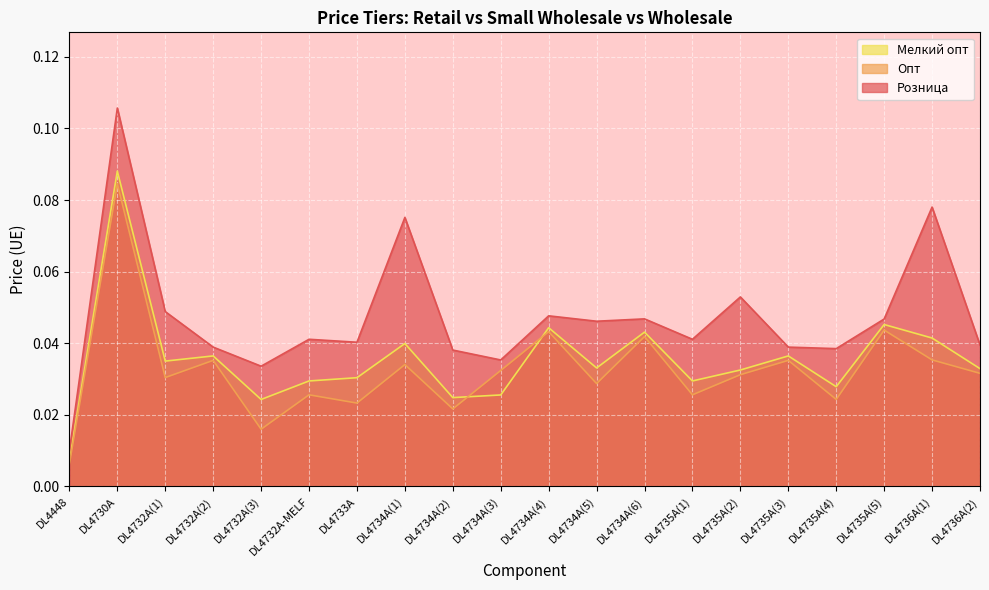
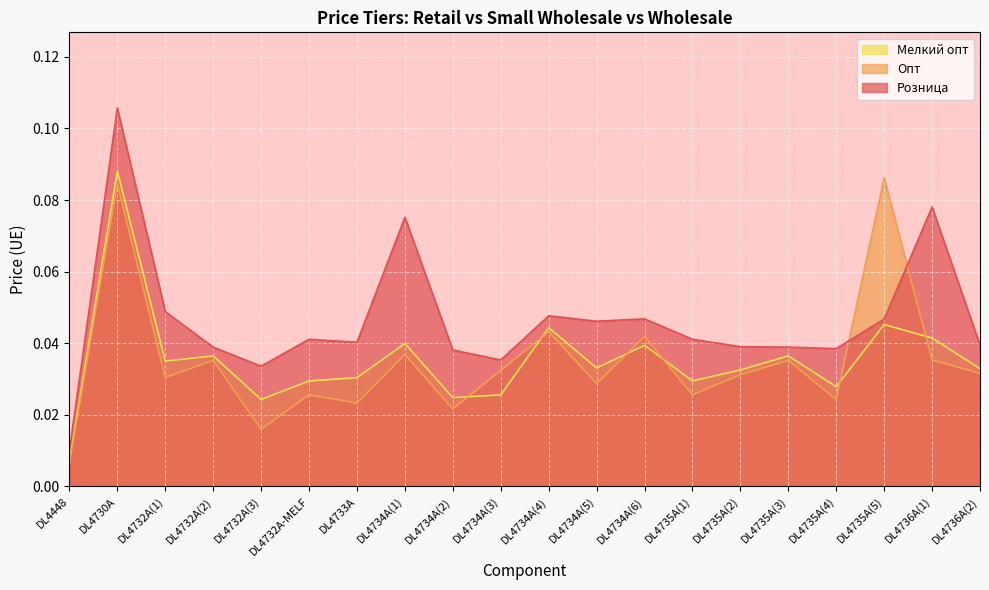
Опт, DL4734A(1): 0.034 -> 0.037
Мелкий опт, DL4734A(6): 0.043 -> 0.039
Розница, DL4735A(2): 0.053 -> 0.039
Опт, DL4735A(5): 0.044 -> 0.086
